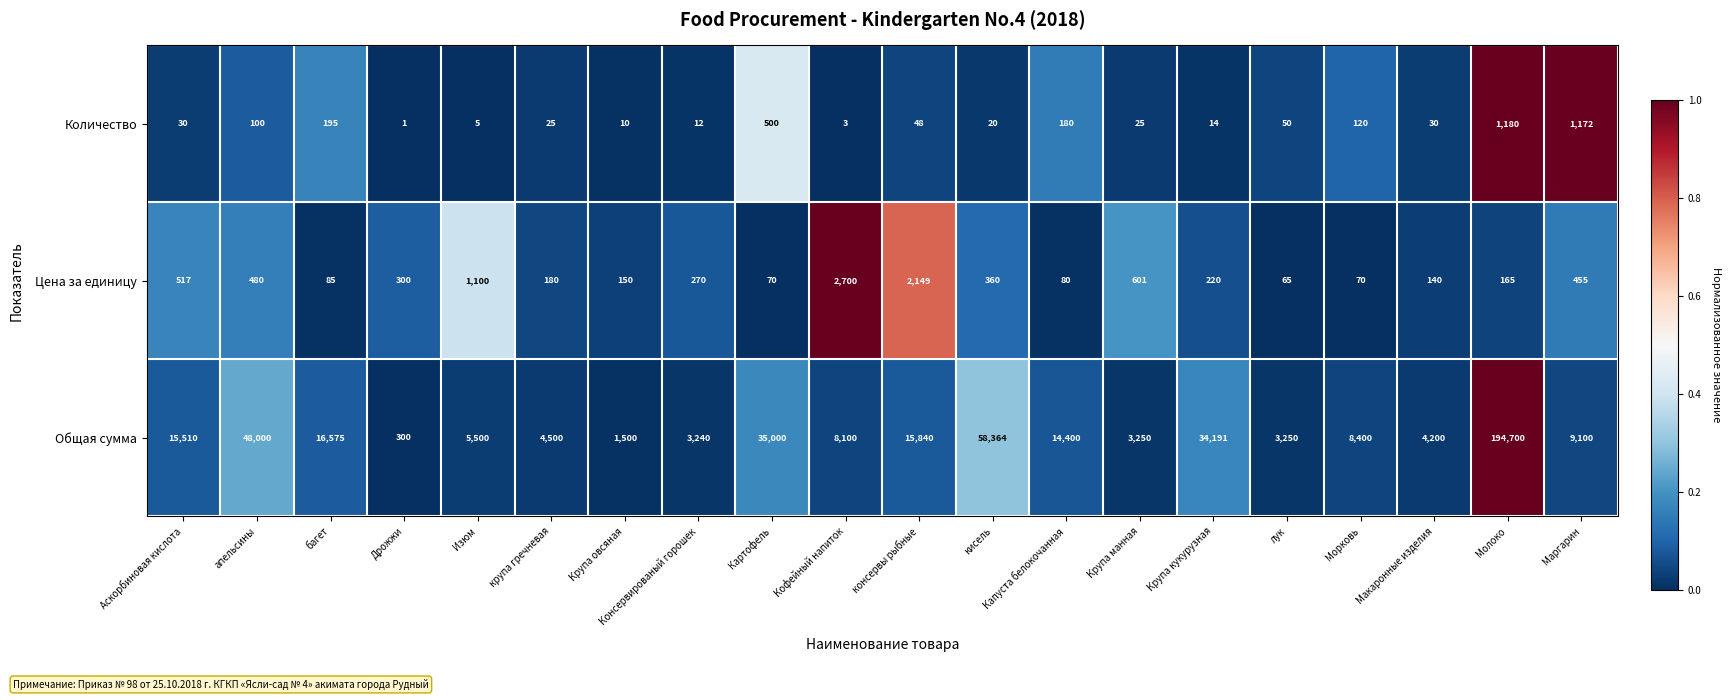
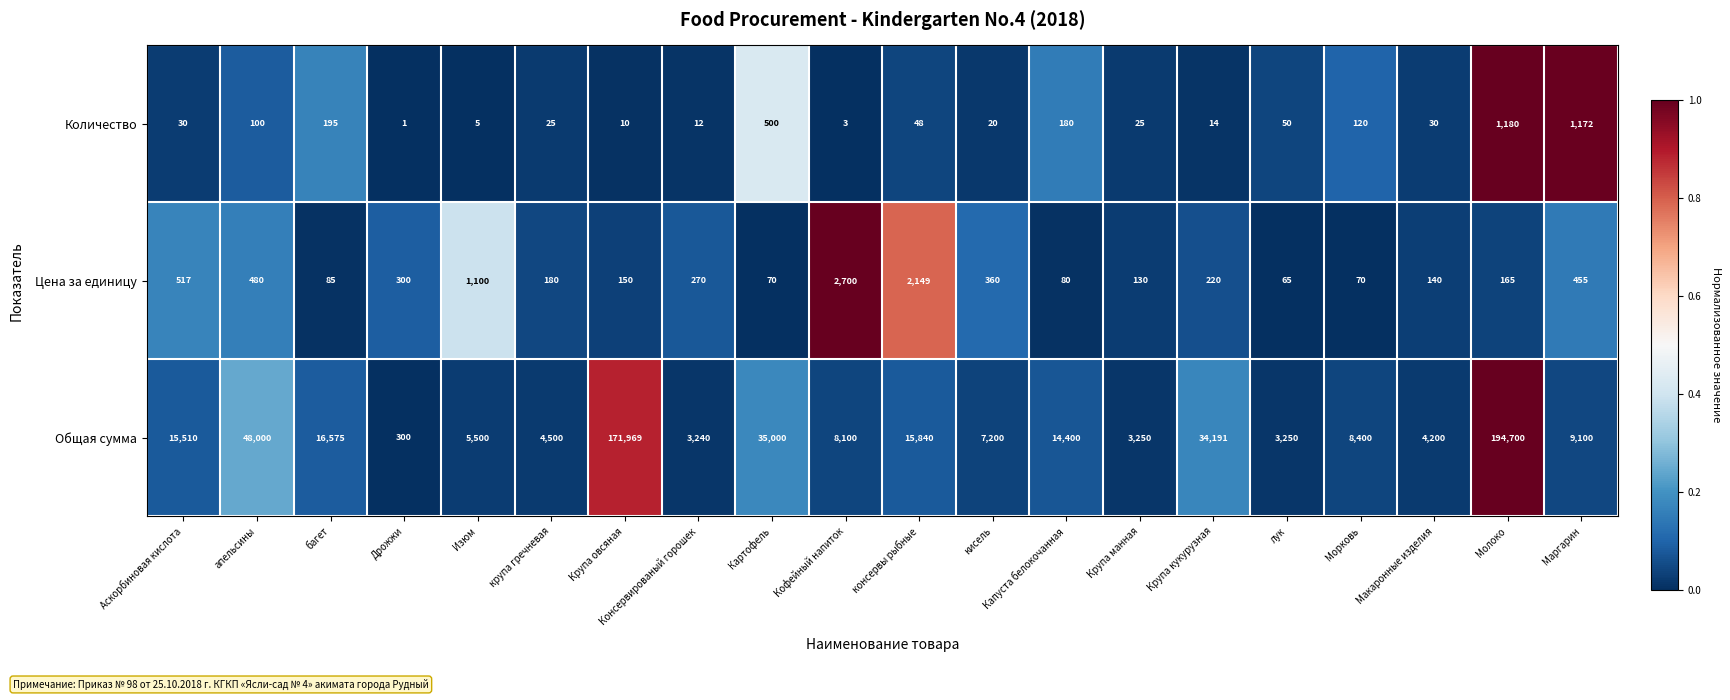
Цена за единицу, Крупа манная: 601 -> 130
Общая сумма, Крупа овсяная: 1,500 -> 171,969
Общая сумма, кисель: 58,364 -> 7,200
